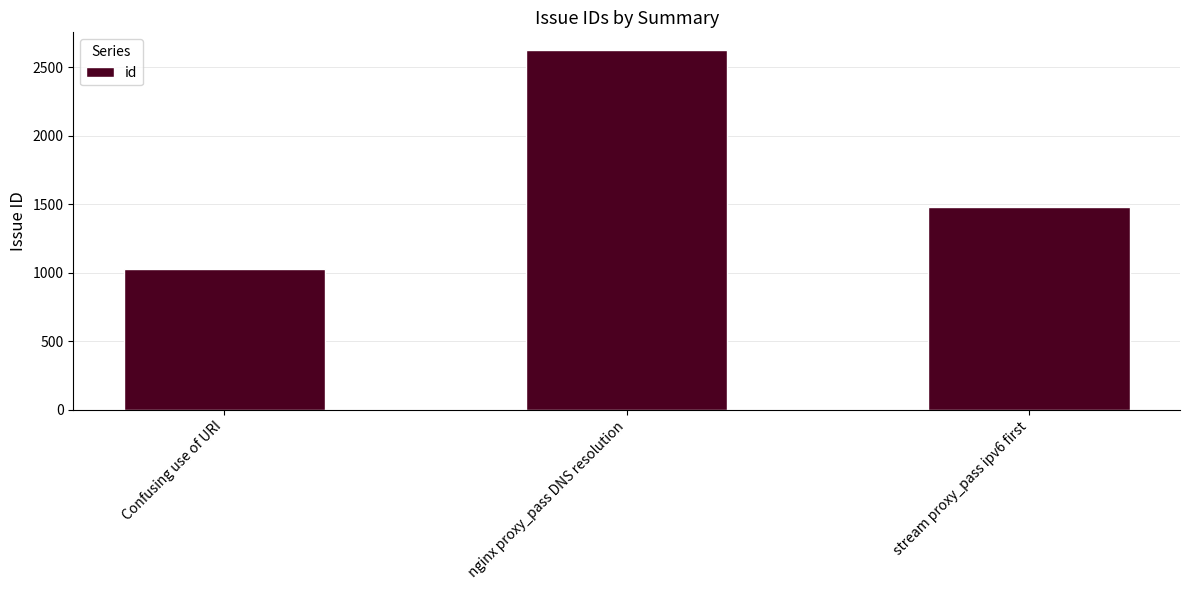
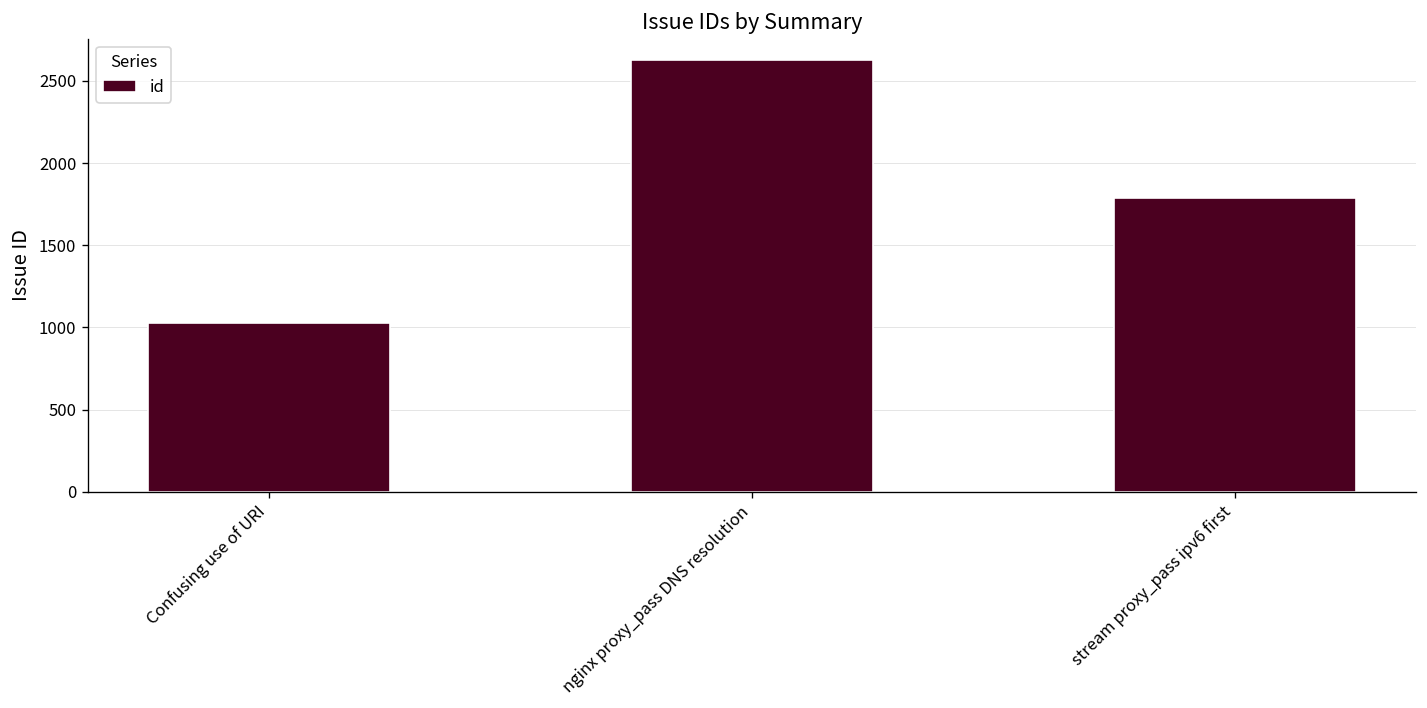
stream proxy_pass ipv6 first: 1480 -> 1790
